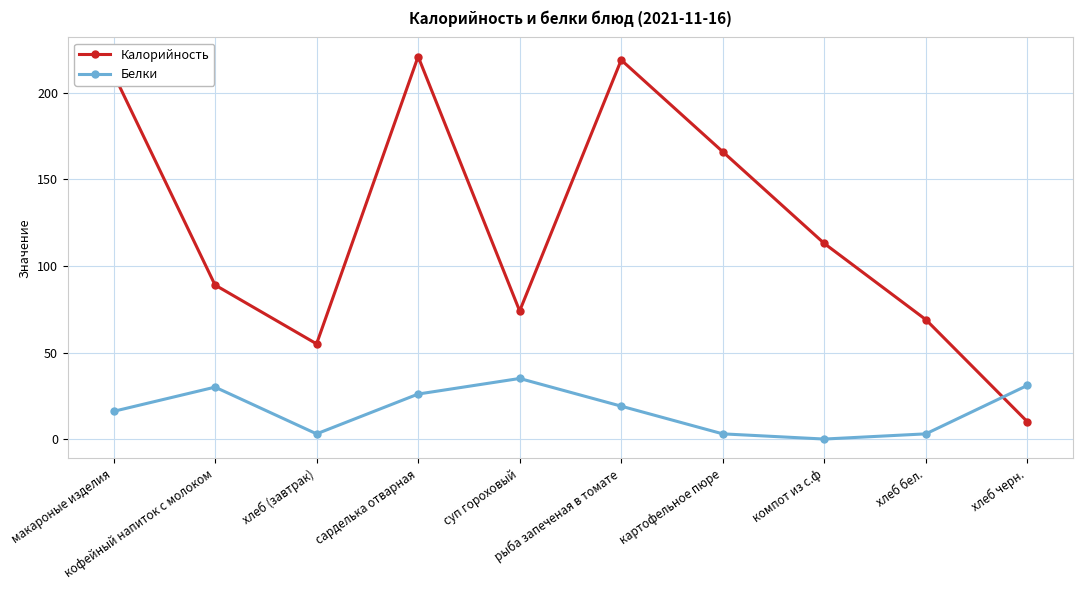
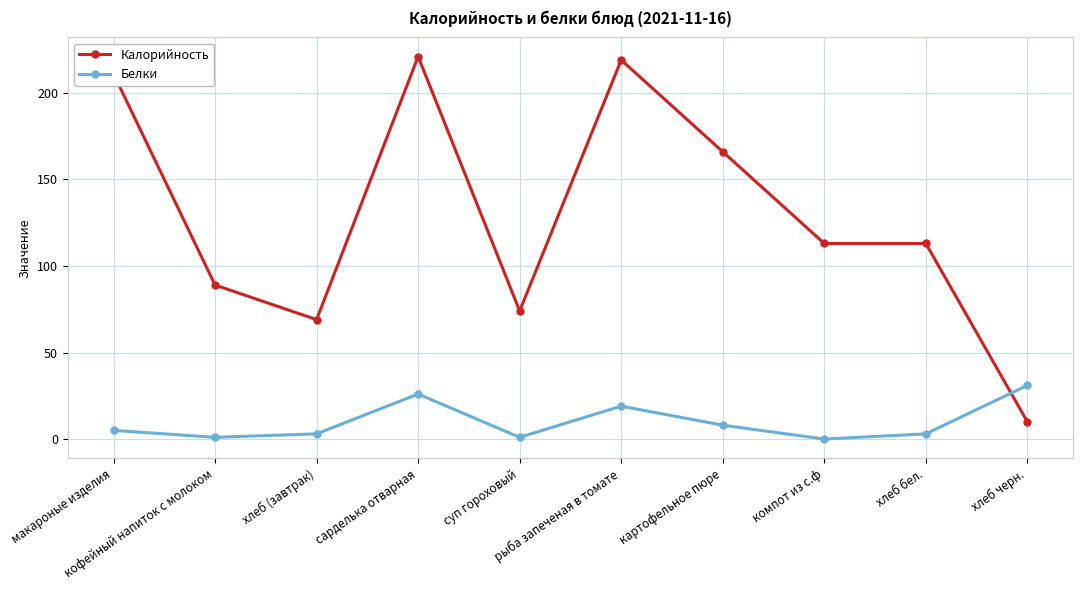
Белки, макароные изделия: 16 -> 5
Белки, кофейный напиток с молоком: 30 -> 1
Калорийность, хлеб (завтрак): 55 -> 69
Белки, суп гороховый: 35 -> 1
Белки, картофельное пюре: 3 -> 8
Калорийность, хлеб бел.: 69 -> 113
